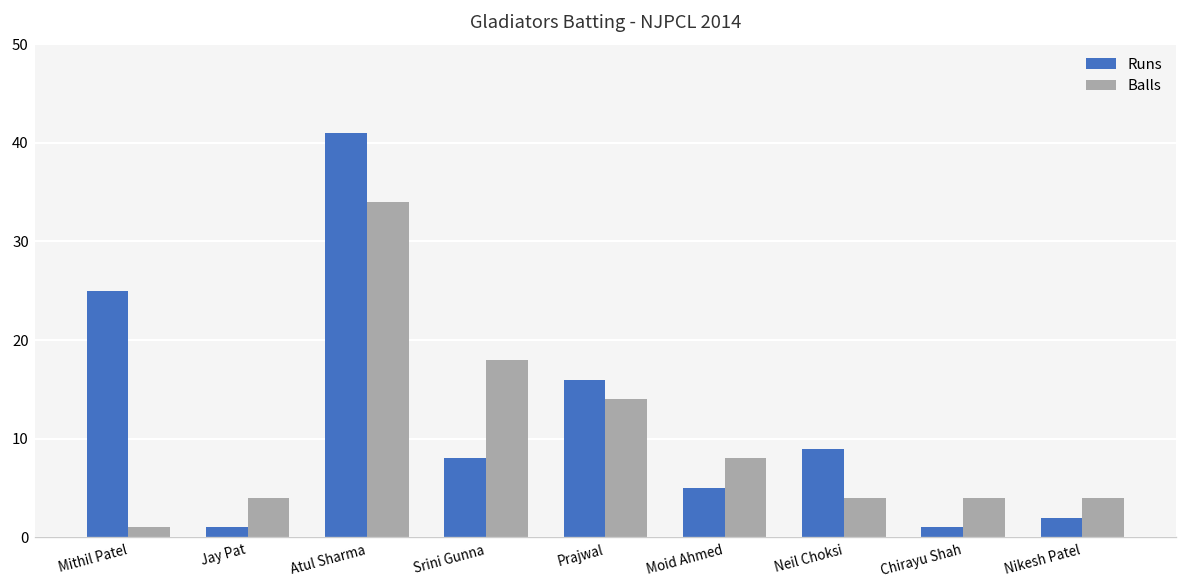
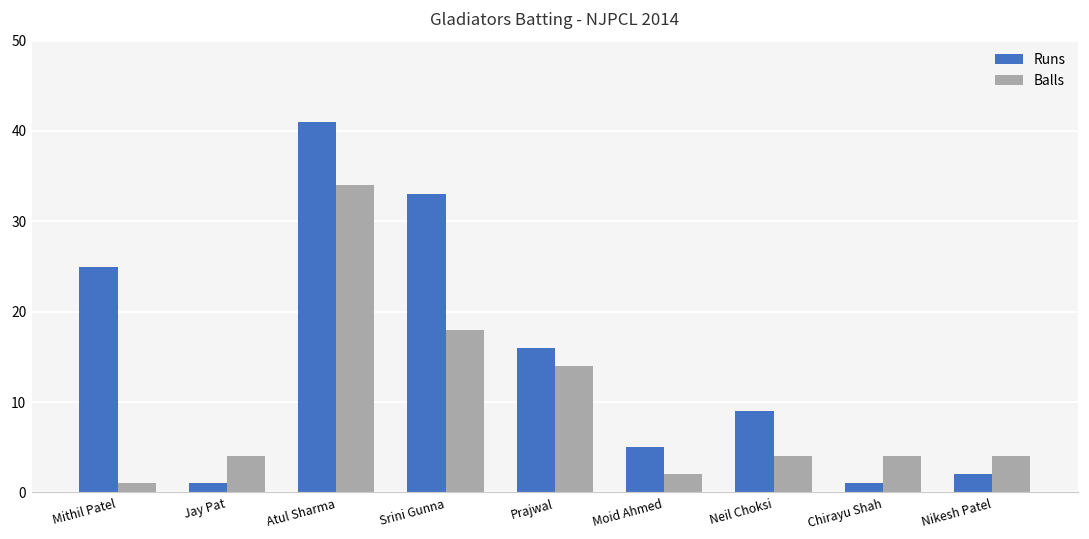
Runs, Srini Gunna: 8 -> 33
Balls, Moid Ahmed: 8 -> 2
